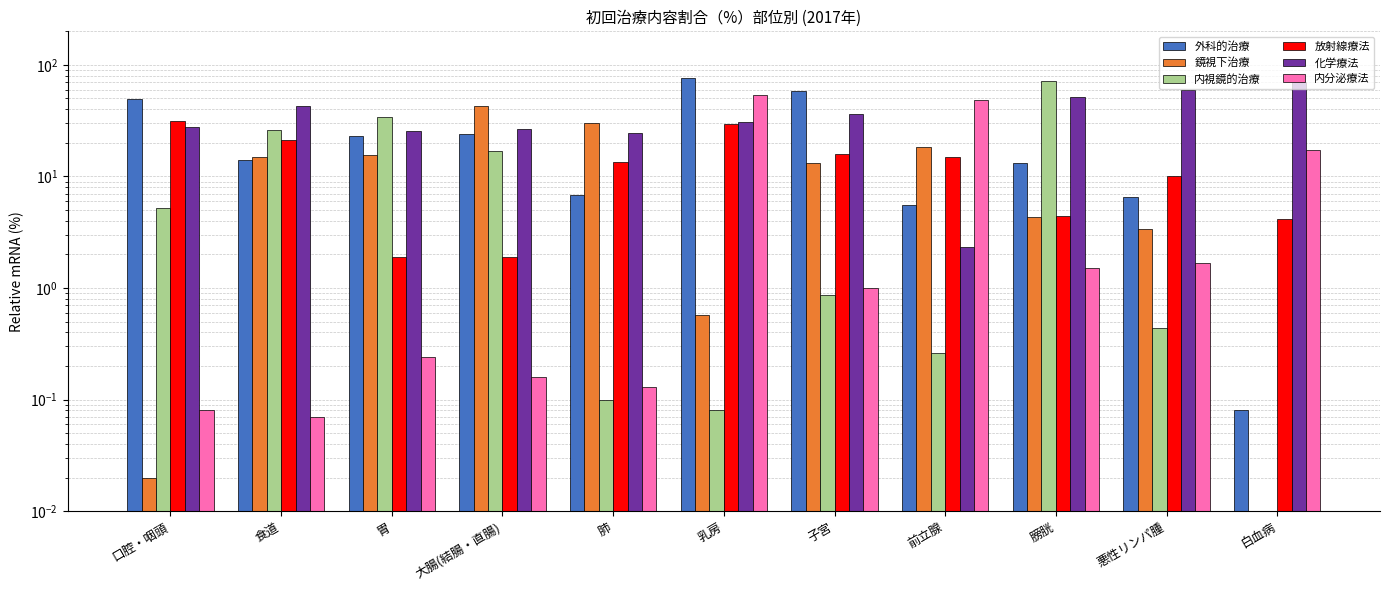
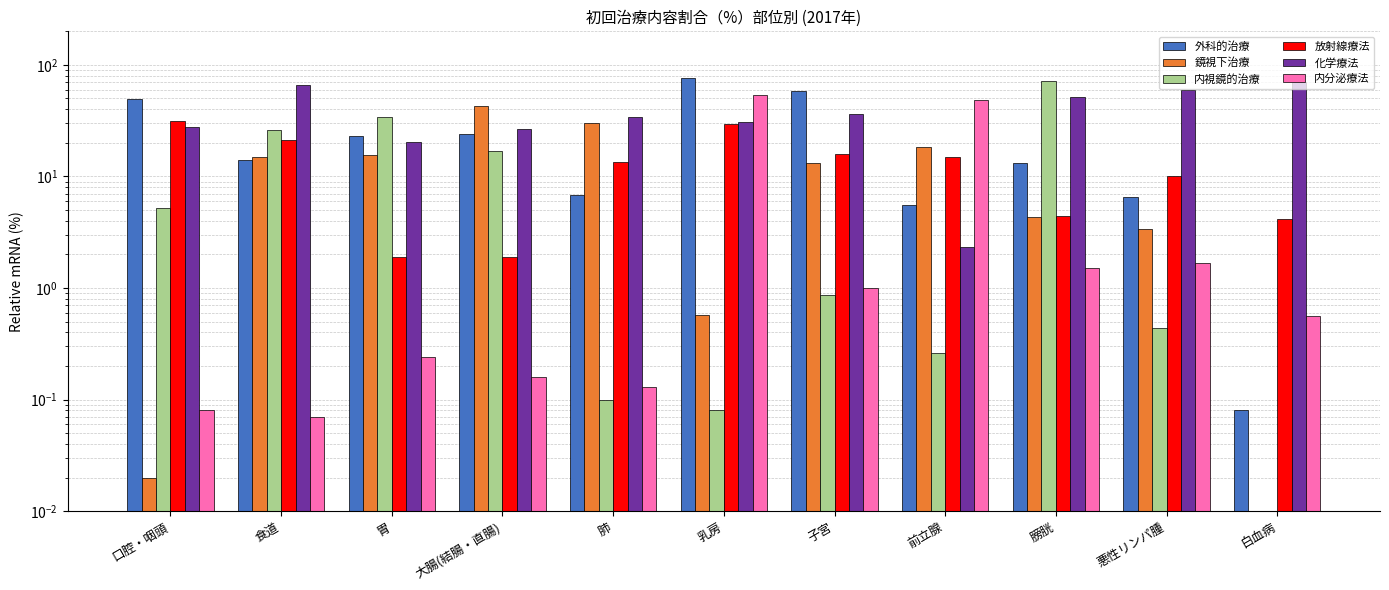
化学療法, 食道: 43 -> 70
化学療法, 胃: 25 -> 20
化学療法, 肺: 25 -> 34
内分泌療法, 白血病: 17 -> 0.6
